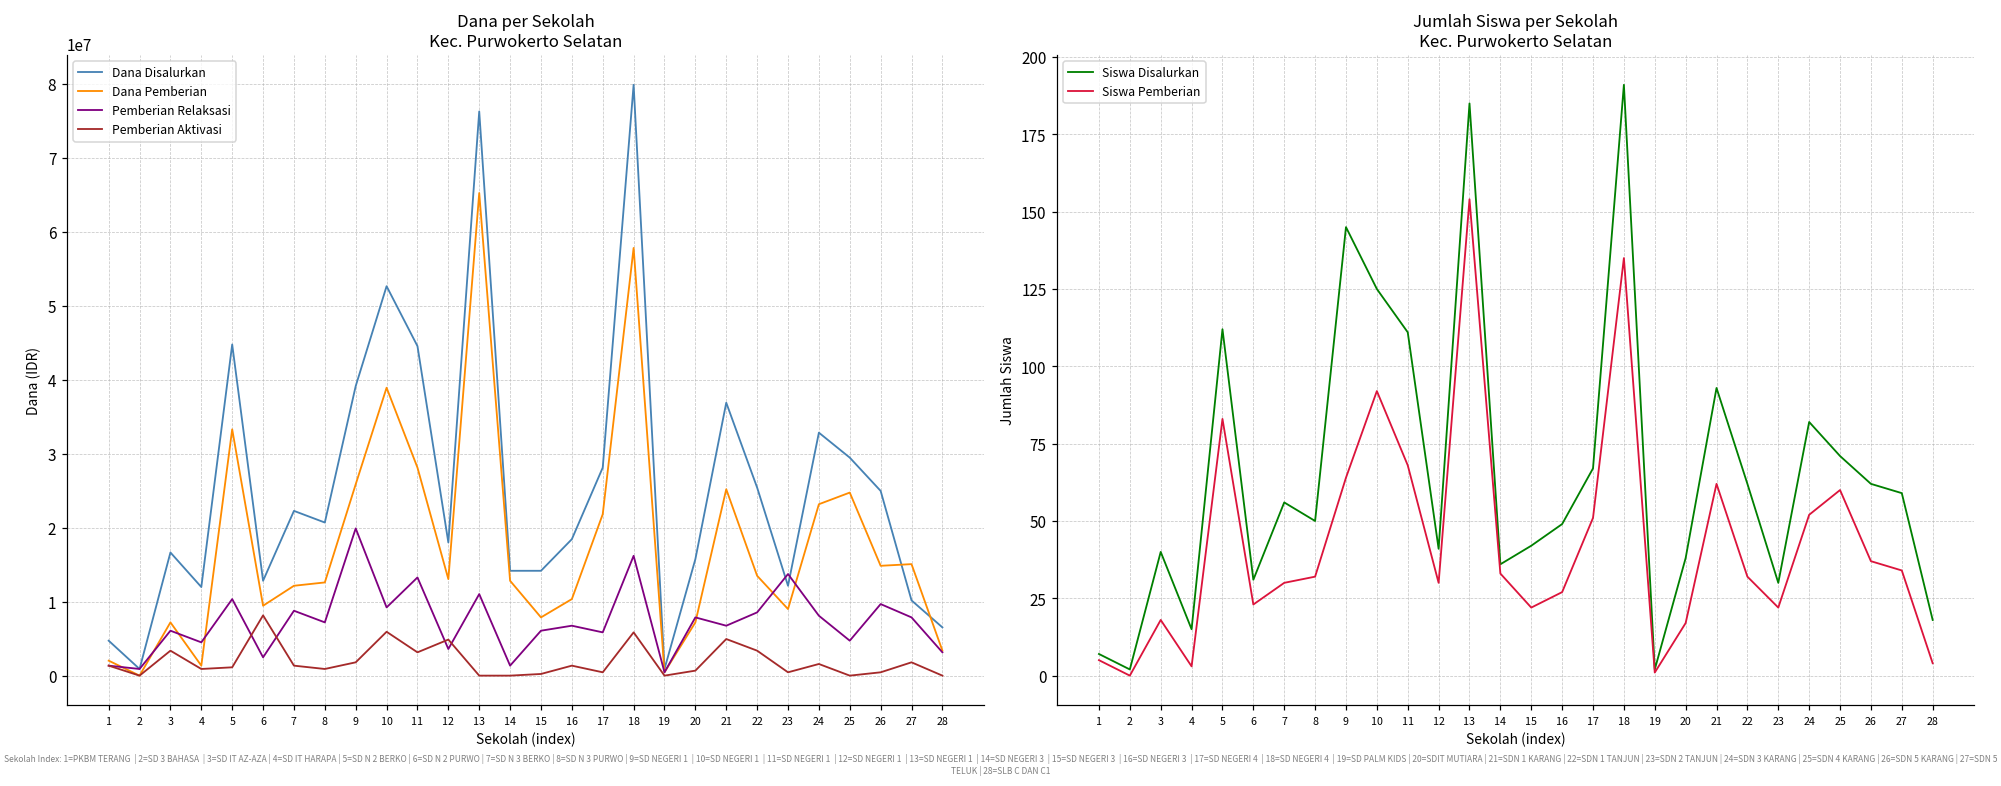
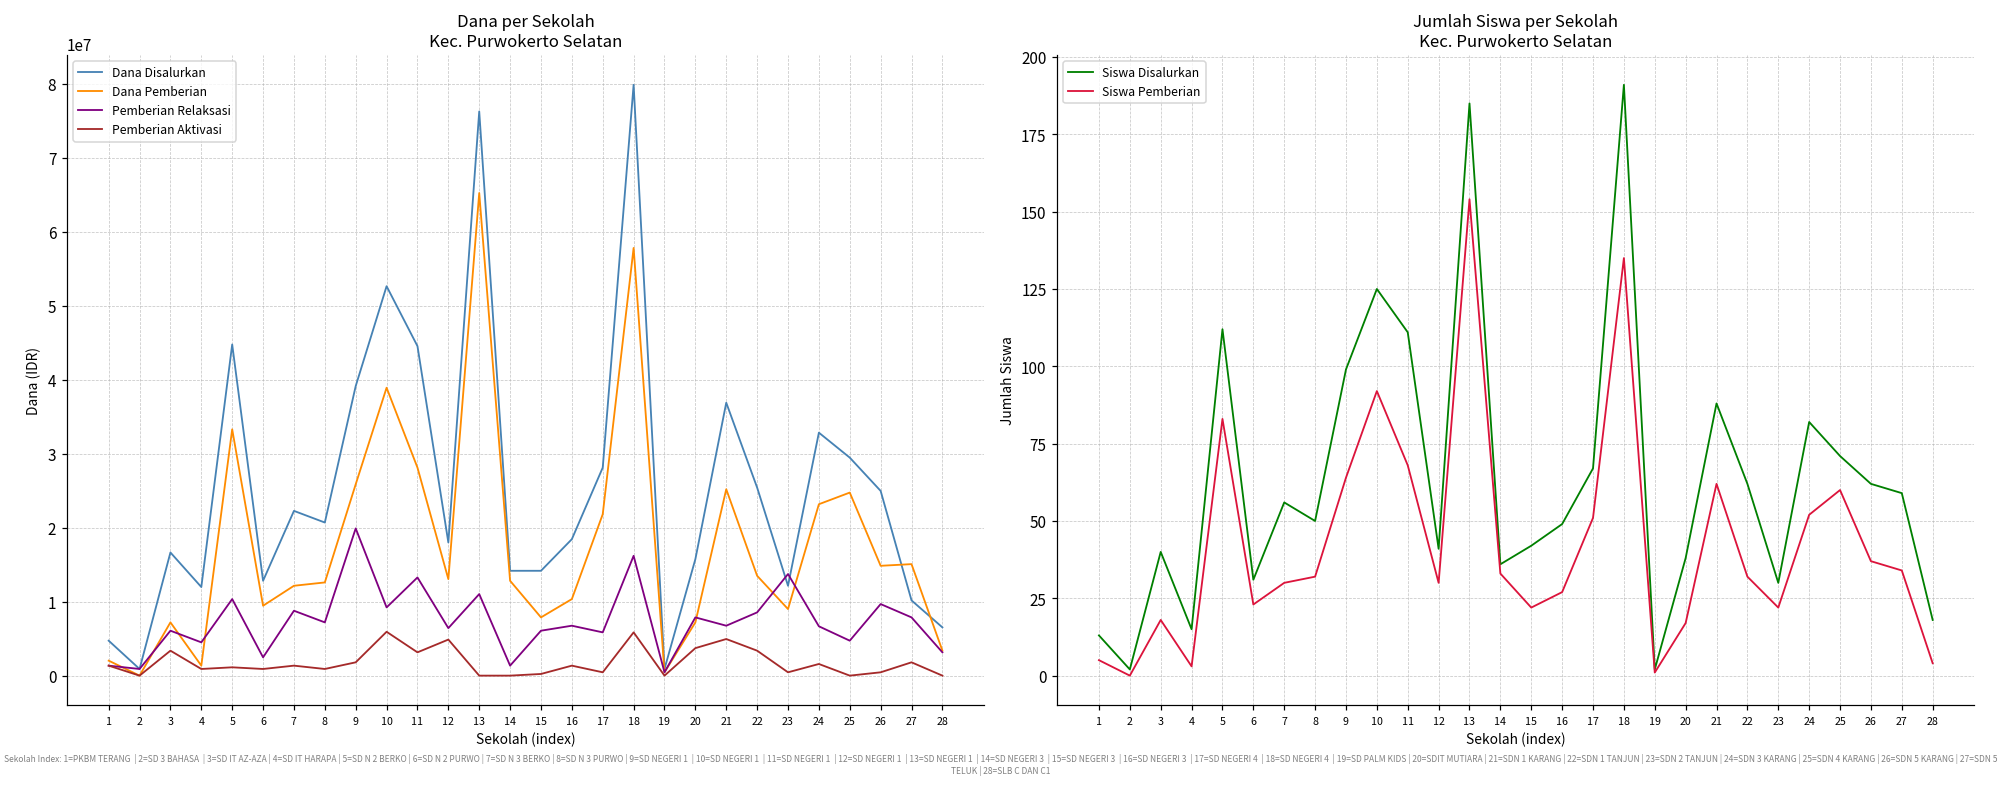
Dana per Sekolah Kec. Purwokerto Selatan, Pemberian Aktivasi, 6: 8000000 -> 1000000
Dana per Sekolah Kec. Purwokerto Selatan, Pemberian Relaksasi, 12: 4000000 -> 6000000
Dana per Sekolah Kec. Purwokerto Selatan, Pemberian Aktivasi, 20: 1000000 -> 4000000
Dana per Sekolah Kec. Purwokerto Selatan, Pemberian Relaksasi, 24: 8000000 -> 7000000
Jumlah Siswa per Sekolah Kec. Purwokerto Selatan, Siswa Disalurkan, 1: 7 -> 13
Jumlah Siswa per Sekolah Kec. Purwokerto Selatan, Siswa Disalurkan, 9: 145 -> 99
Jumlah Siswa per Sekolah Kec. Purwokerto Selatan, Siswa Disalurkan, 21: 93 -> 88
